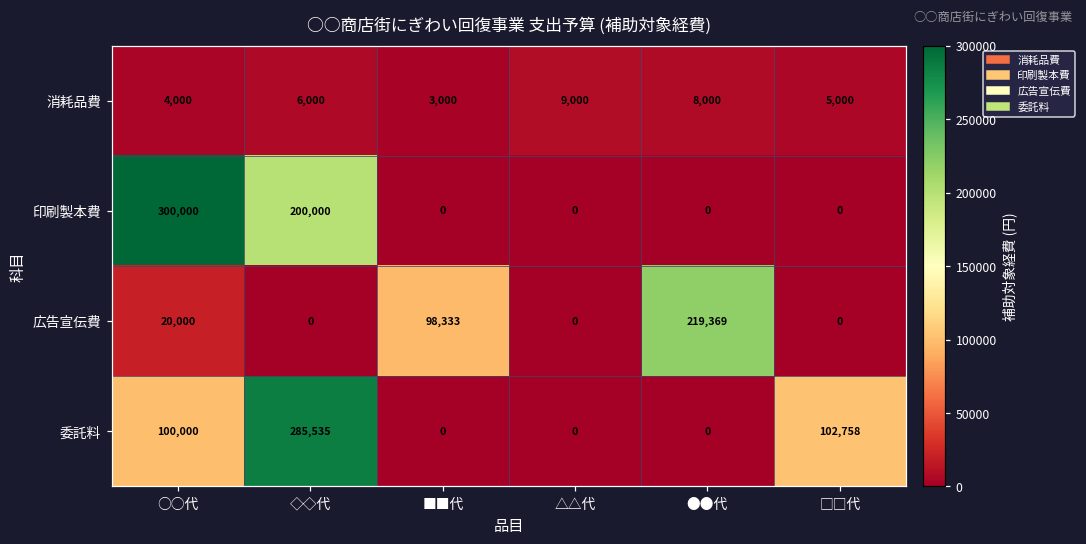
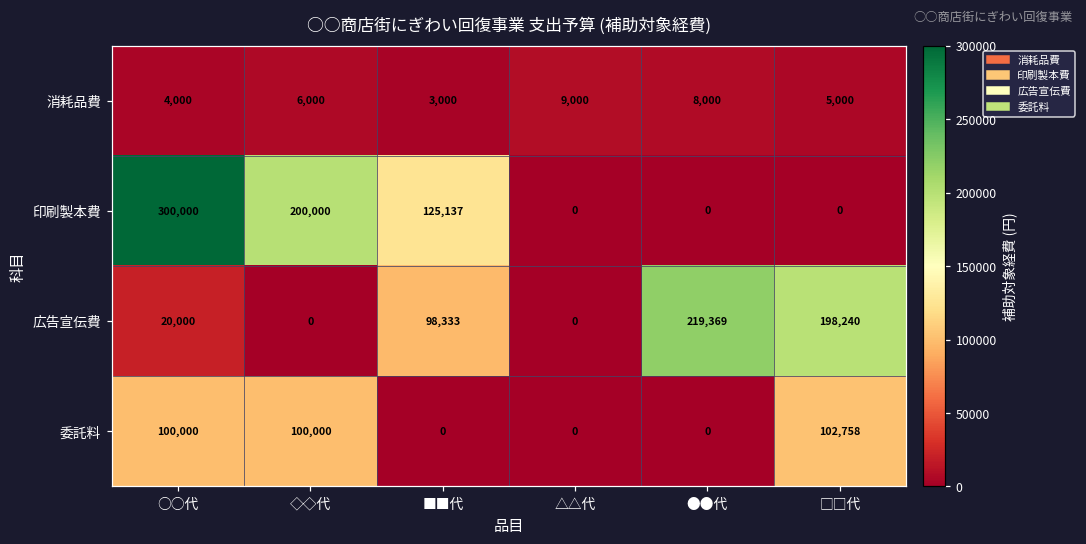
印刷製本費, ■■代: 0 -> 125,137
広告宣伝費, □□代: 0 -> 198,240
委託料, ◇◇代: 285,535 -> 100,000
